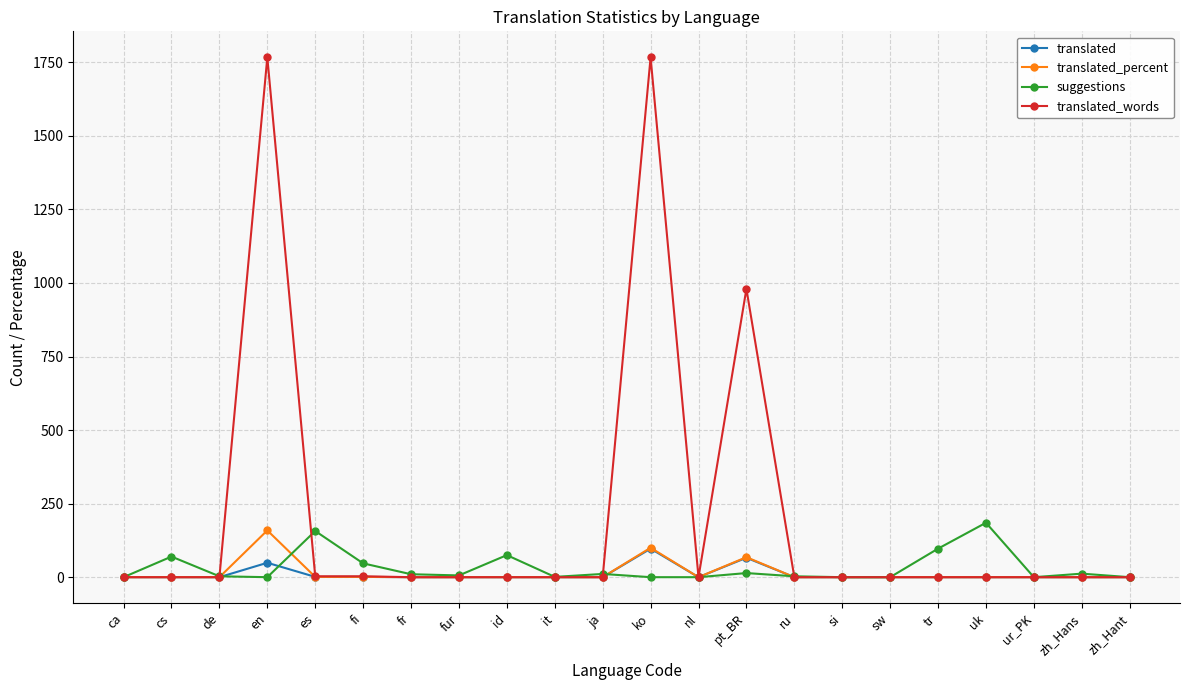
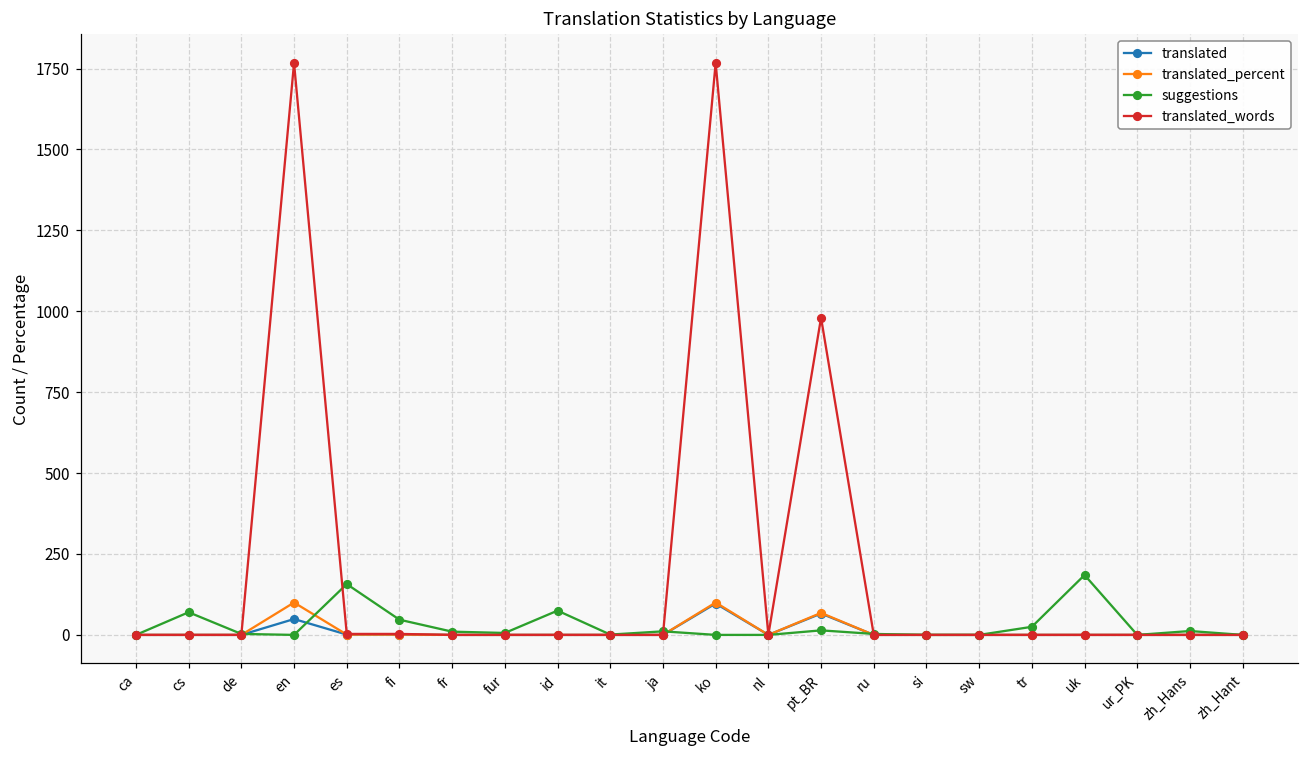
translated_percent, en: 160 -> 100
suggestions, tr: 100 -> 30
